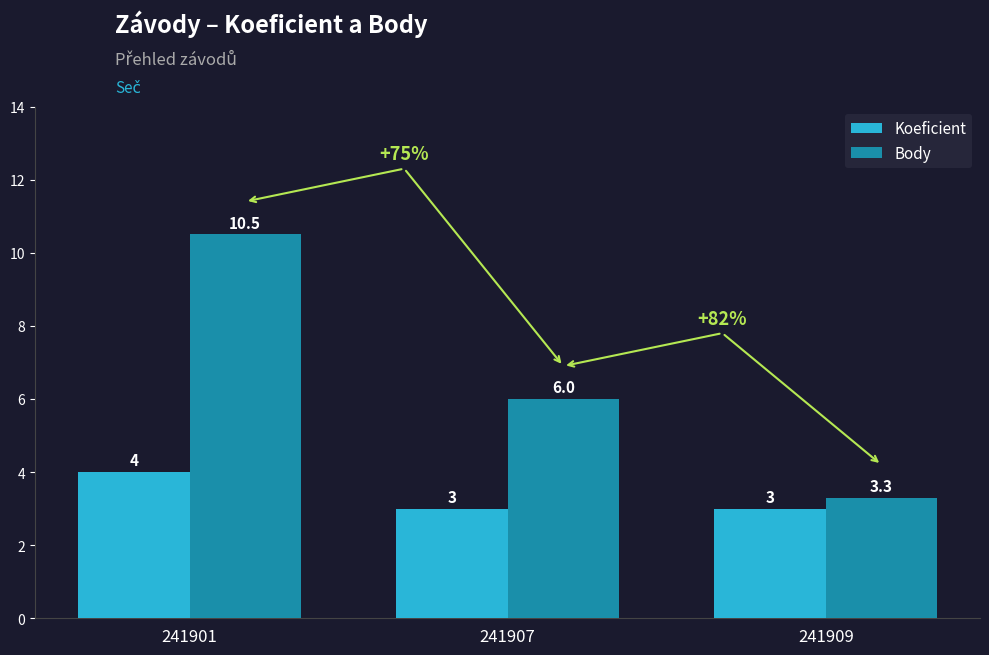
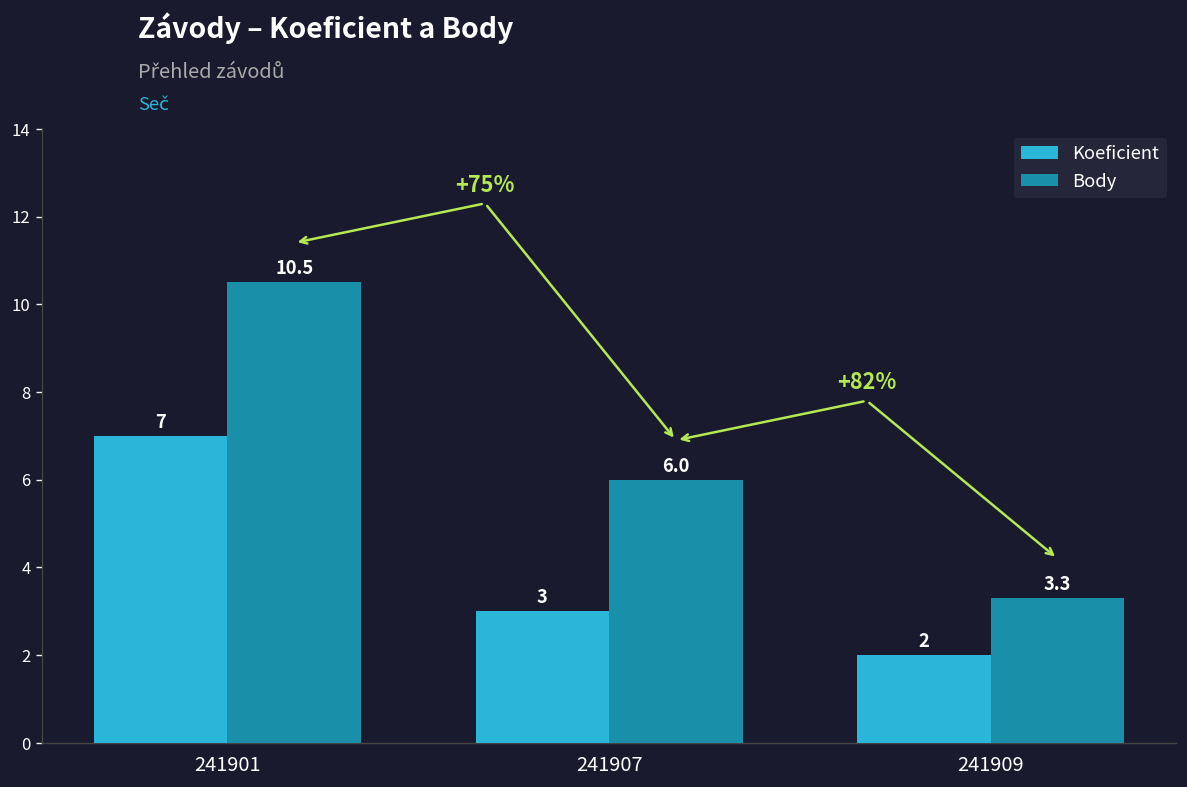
Koeficient, 241901: 4 -> 7
Koeficient, 241909: 3 -> 2
